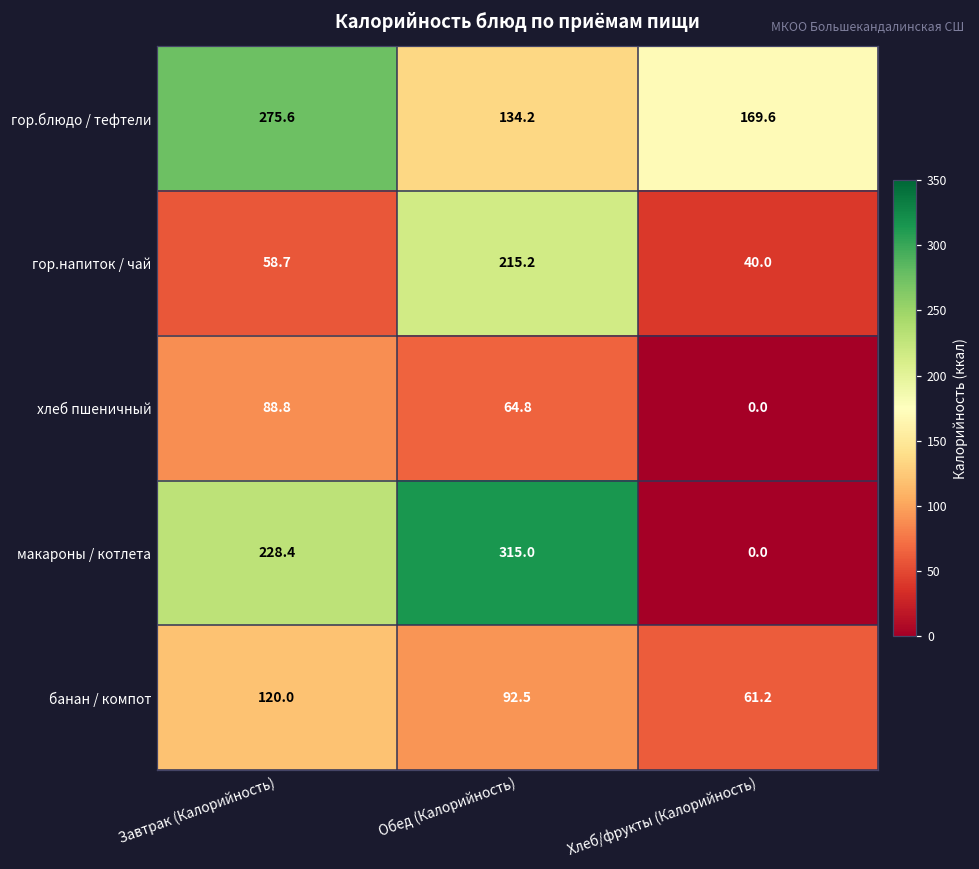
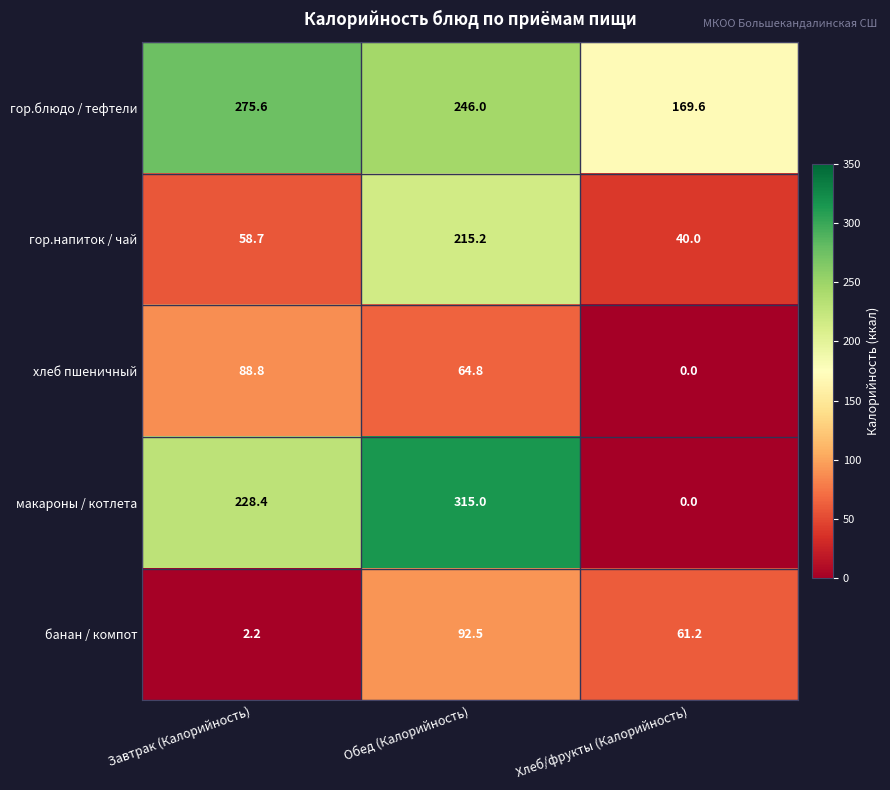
гор.блюдо / тефтели, Обед (Калорийность): 134.2 -> 246.0
банан / компот, Завтрак (Калорийность): 120.0 -> 2.2
